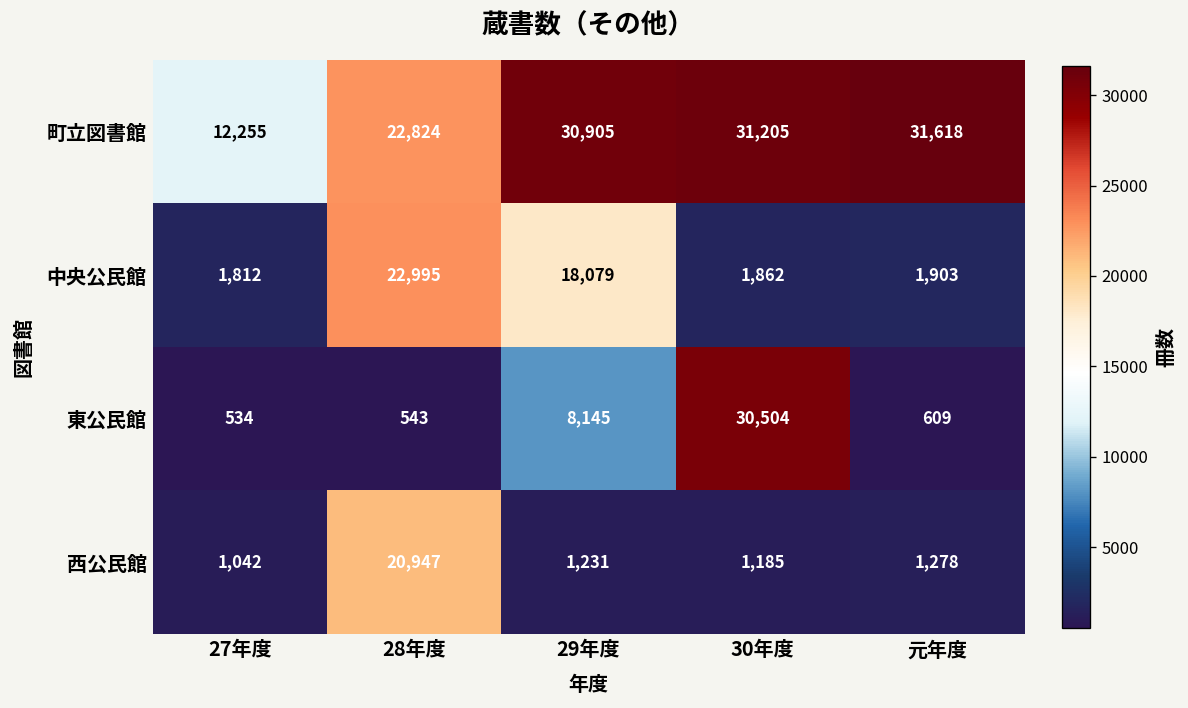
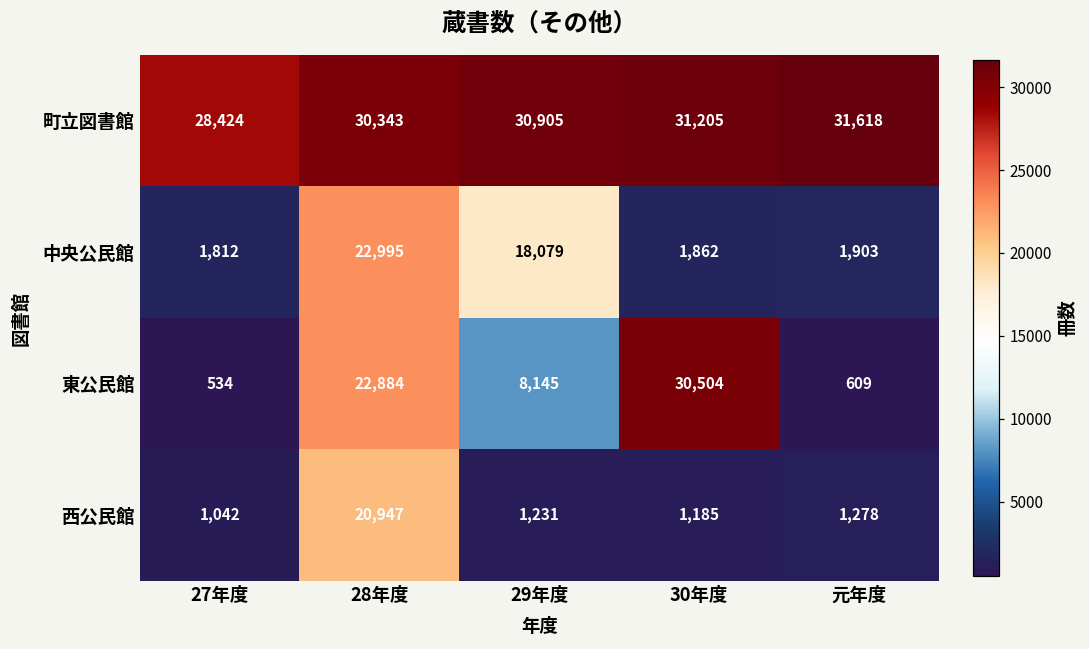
町立図書館, 27年度: 12,255 -> 28,424
町立図書館, 28年度: 22,824 -> 30,343
東公民館, 28年度: 543 -> 22,884
